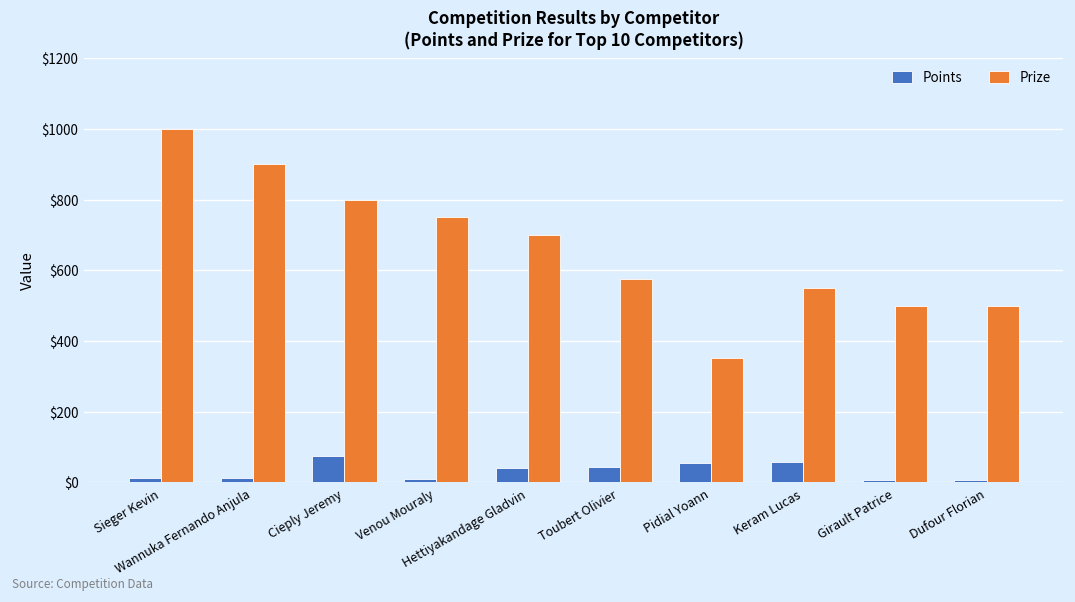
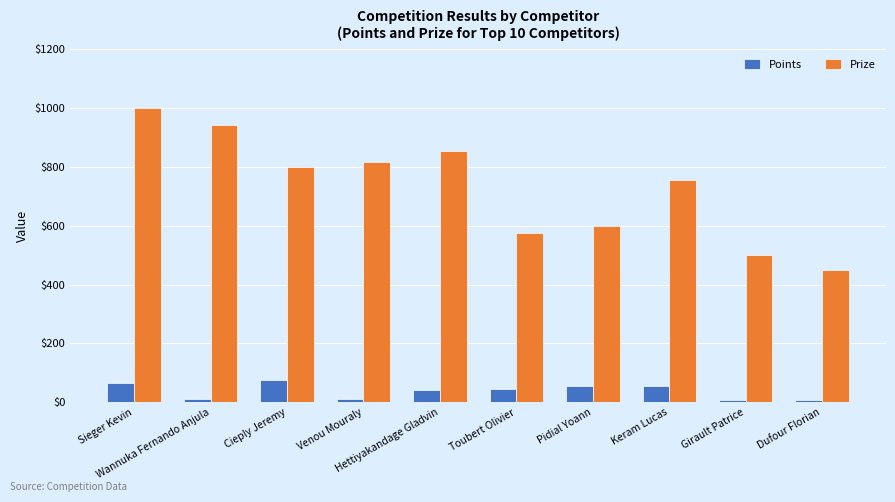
Points, Sieger Kevin: $10 -> $70
Prize, Wannuka Fernando Anjula: $900 -> $940
Prize, Venou Mouraly: $750 -> $820
Prize, Hettiyakandage Gladvin: $700 -> $860
Prize, Pidial Yoann: $350 -> $600
Prize, Keram Lucas: $550 -> $750
Prize, Dufour Florian: $500 -> $450
